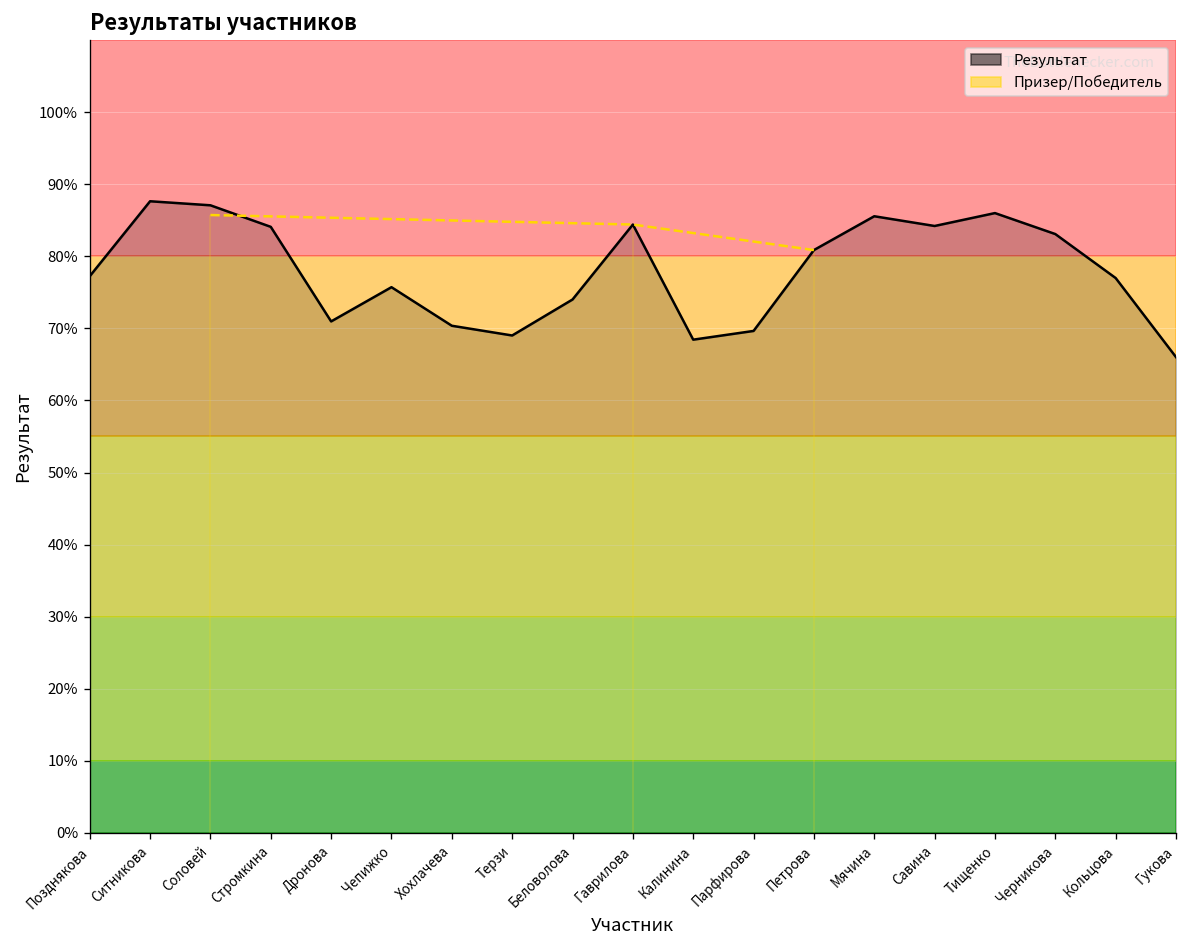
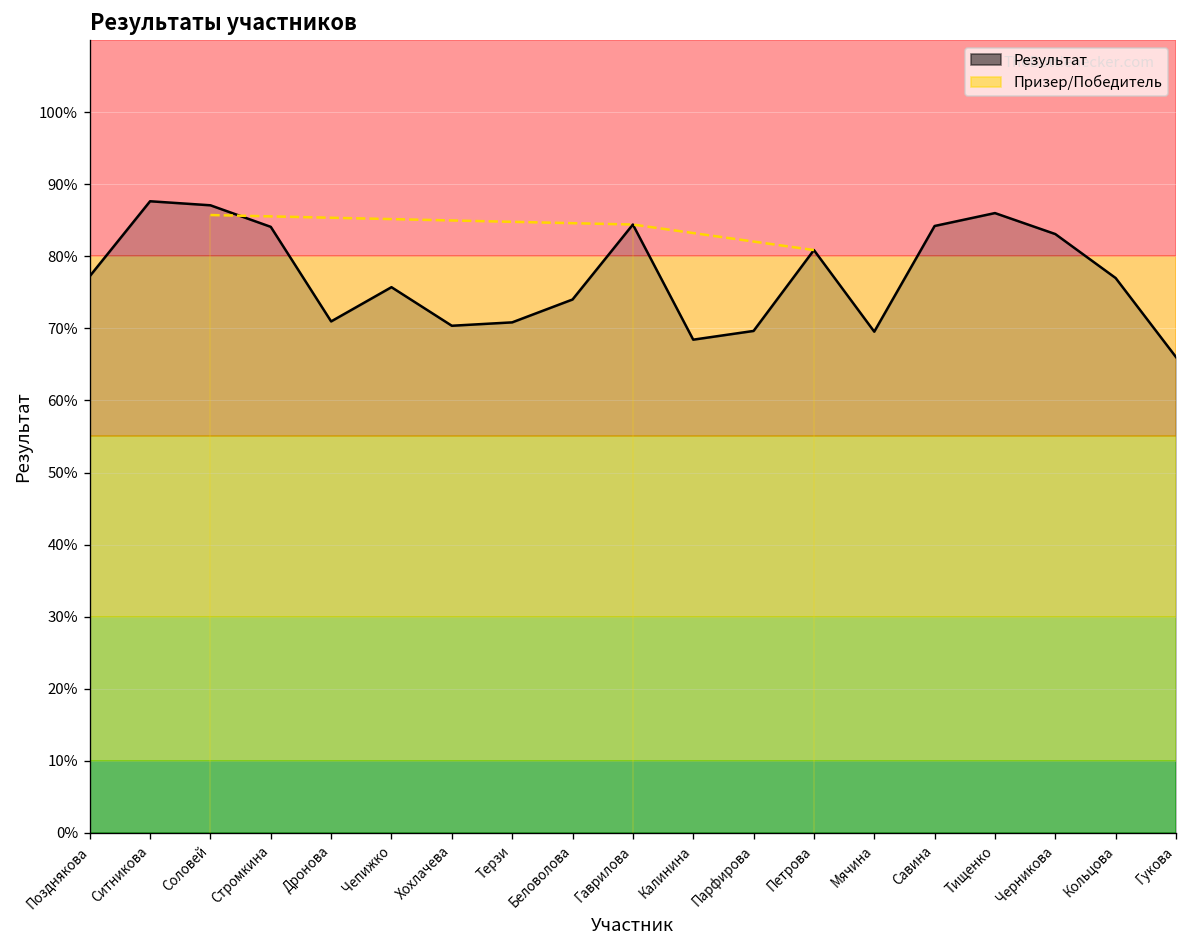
Результат, Терзи: 69% -> 71%
Результат, Мячина: 86% -> 70%
